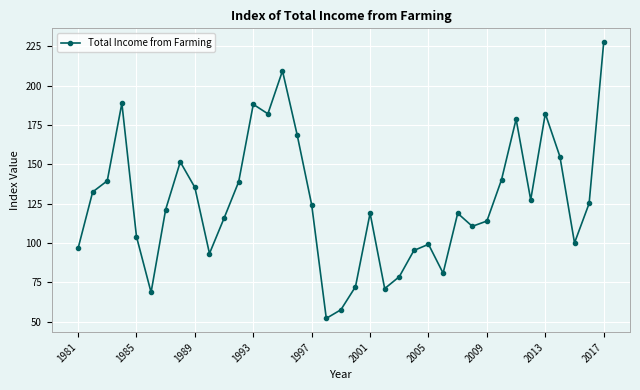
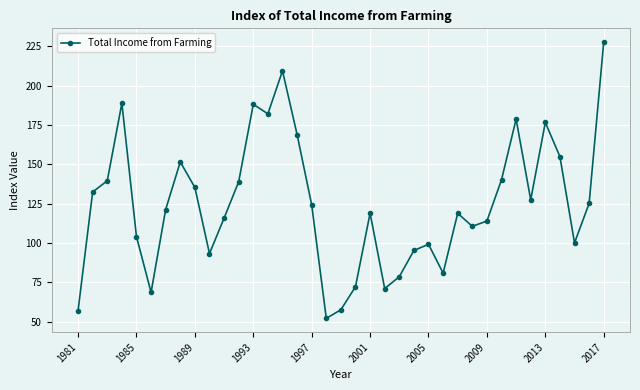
1981: 96 -> 57
2013: 182 -> 177
